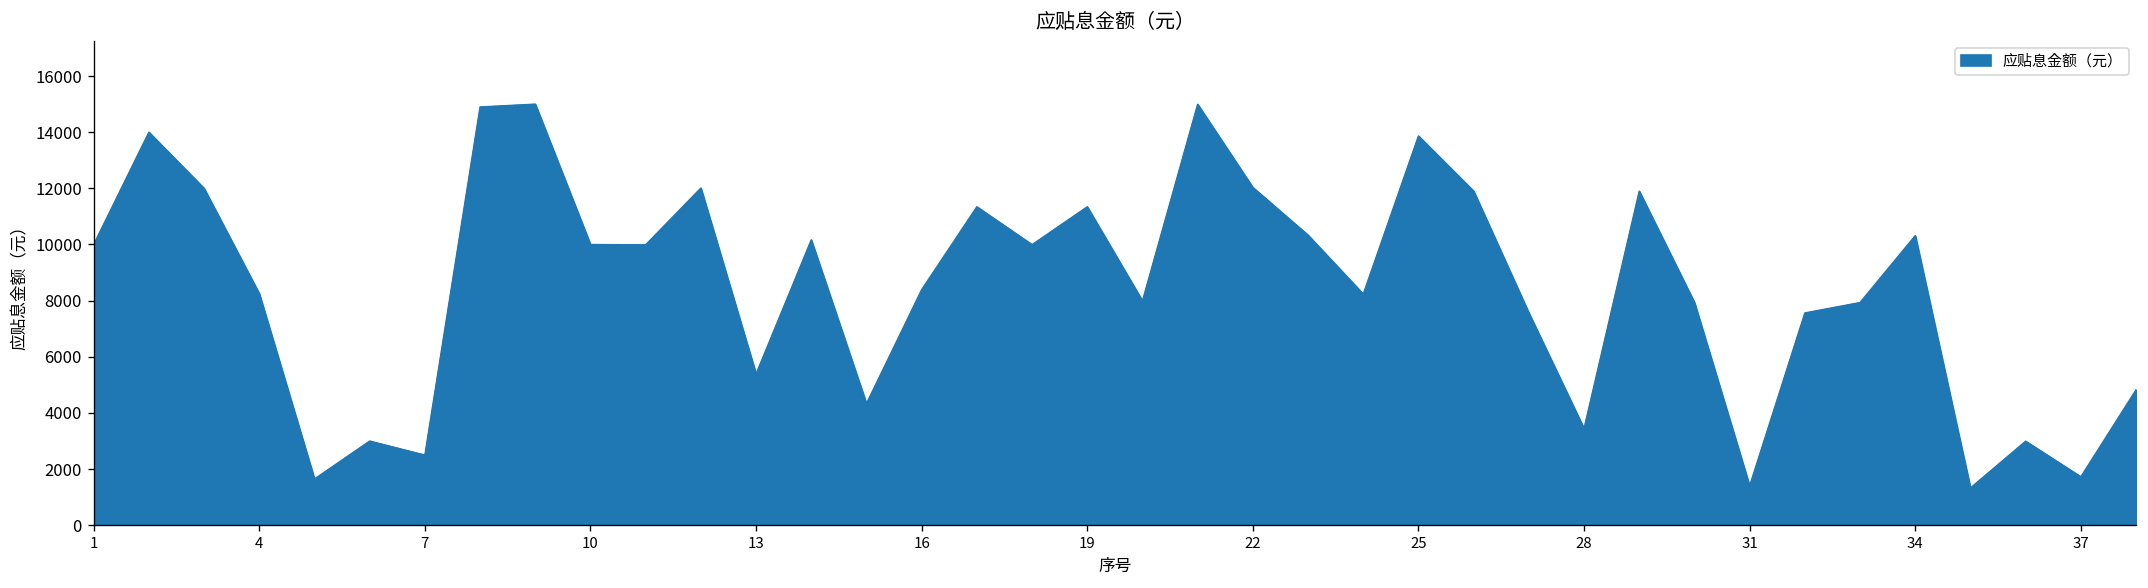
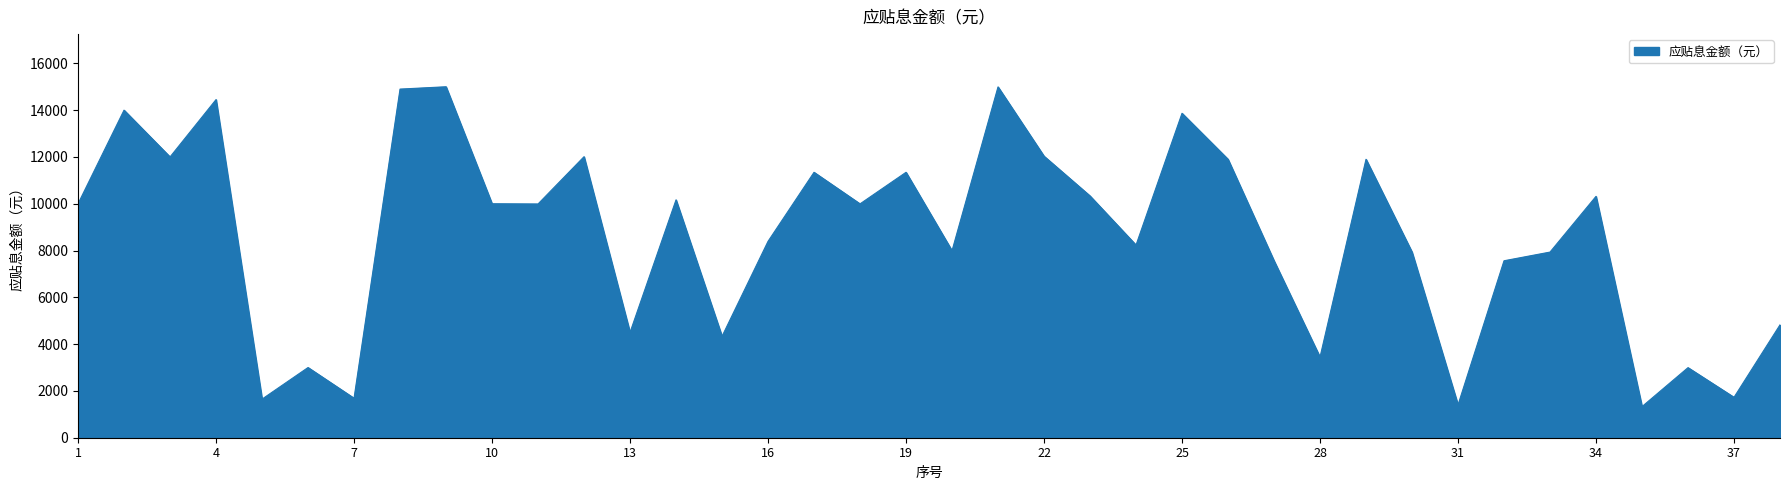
4: 8300 -> 14500
7: 2500 -> 1700
13: 5400 -> 4500
